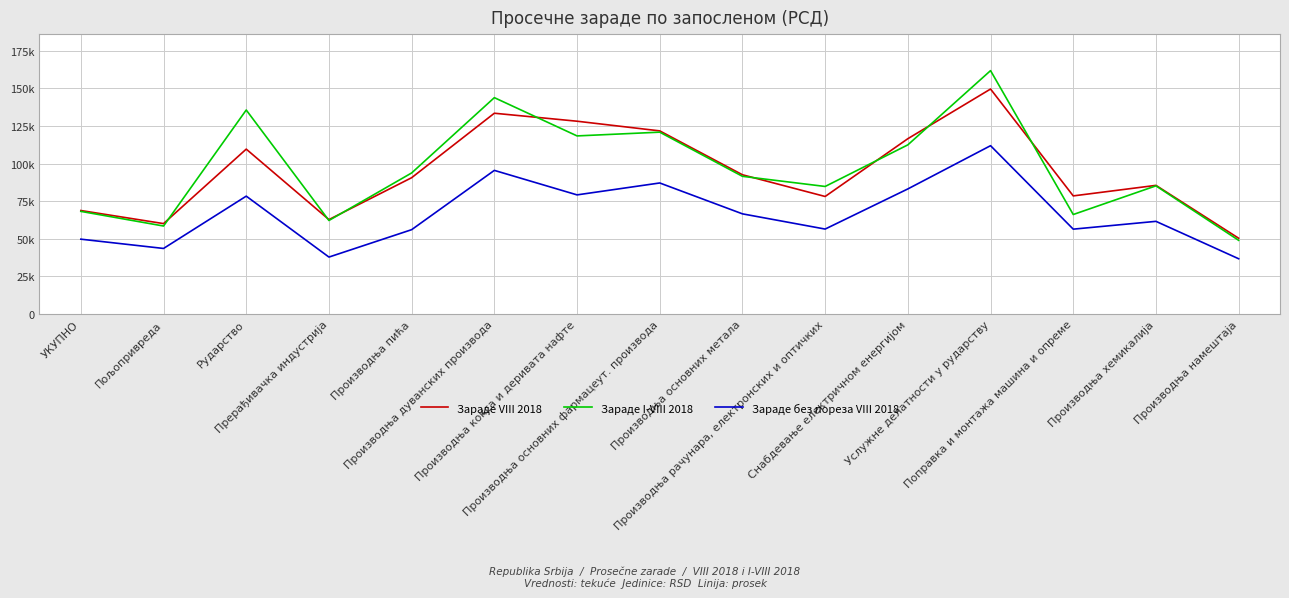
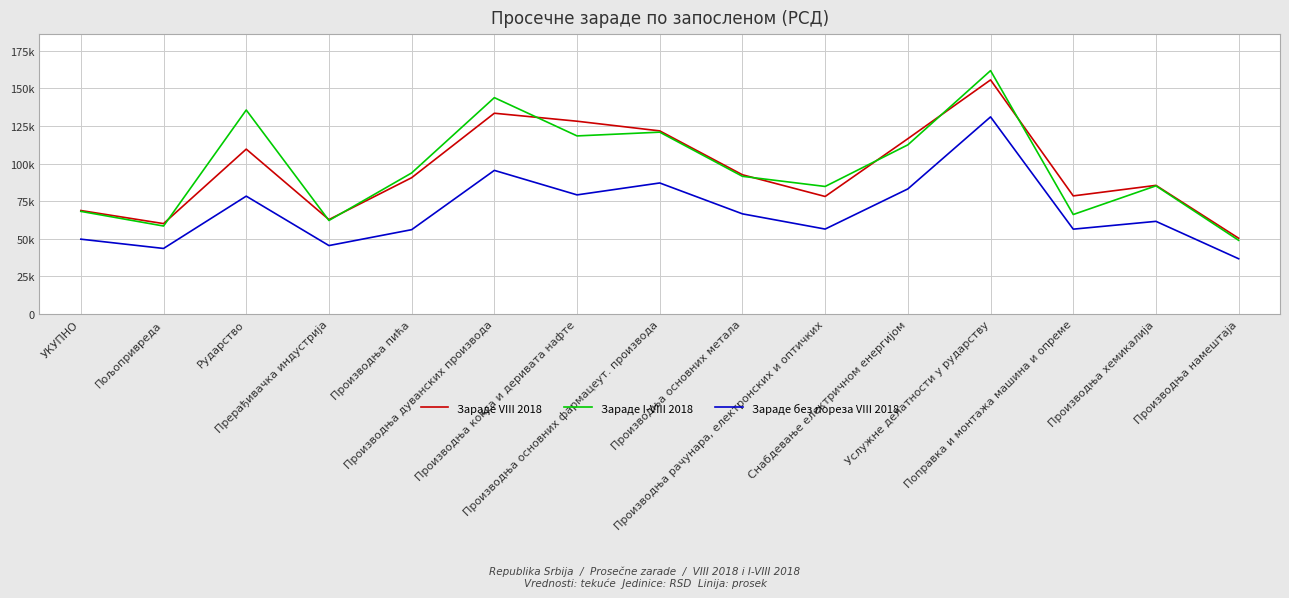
Зараде без пореза VIII 2018, Прерађивачка индустрија: 38000 -> 46000
Зараде VIII 2018, Услужне делатности у рударству: 150000 -> 156000
Зараде без пореза VIII 2018, Услужне делатности у рударству: 112000 -> 131000
